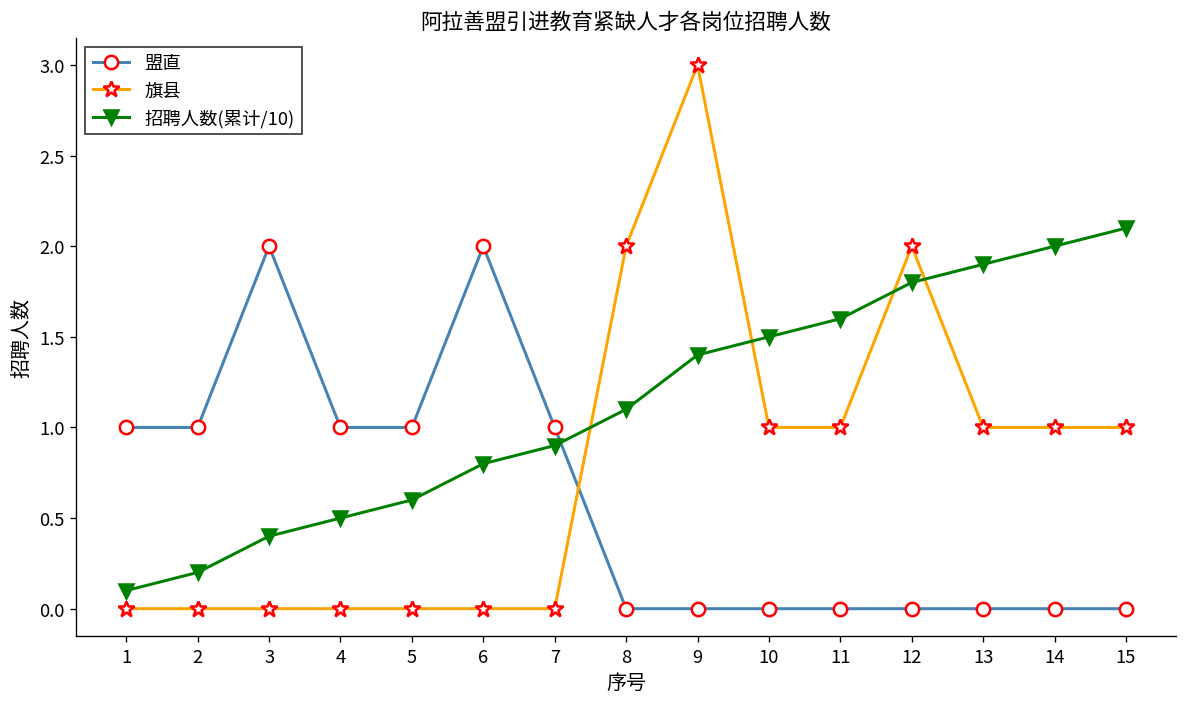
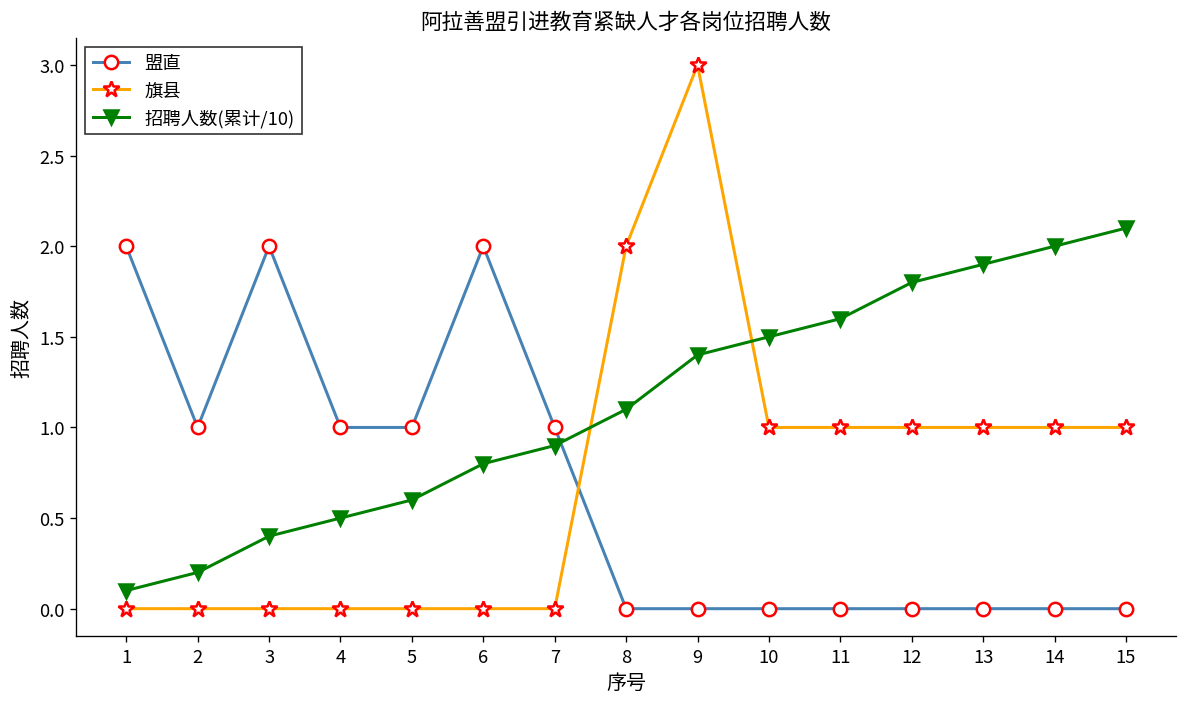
盟直, 1: 1 -> 2
旗县, 12: 2 -> 1
